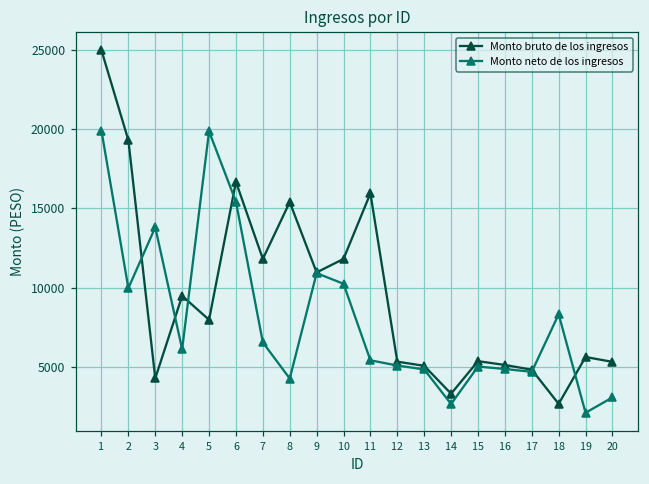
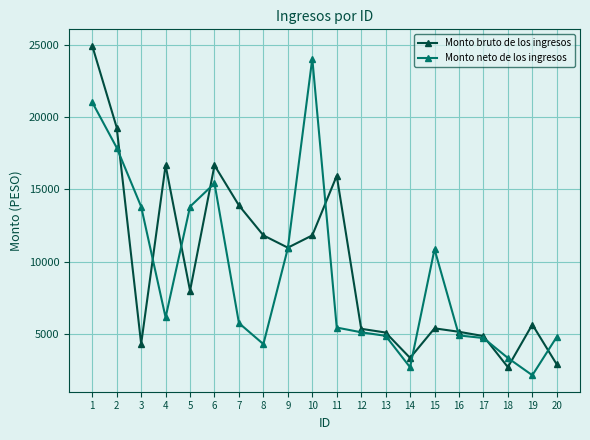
Monto neto de los ingresos, 1: 19900 -> 21000
Monto neto de los ingresos, 2: 10000 -> 17900
Monto bruto de los ingresos, 4: 9500 -> 16700
Monto neto de los ingresos, 5: 19900 -> 13800
Monto bruto de los ingresos, 7: 11800 -> 13900
Monto neto de los ingresos, 7: 6600 -> 5700
Monto bruto de los ingresos, 8: 15400 -> 11800
Monto neto de los ingresos, 10: 10300 -> 24100
Monto neto de los ingresos, 15: 5000 -> 10900
Monto neto de los ingresos, 18: 8300 -> 3300
Monto bruto de los ingresos, 20: 5300 -> 2900
Monto neto de los ingresos, 20: 3100 -> 4800
